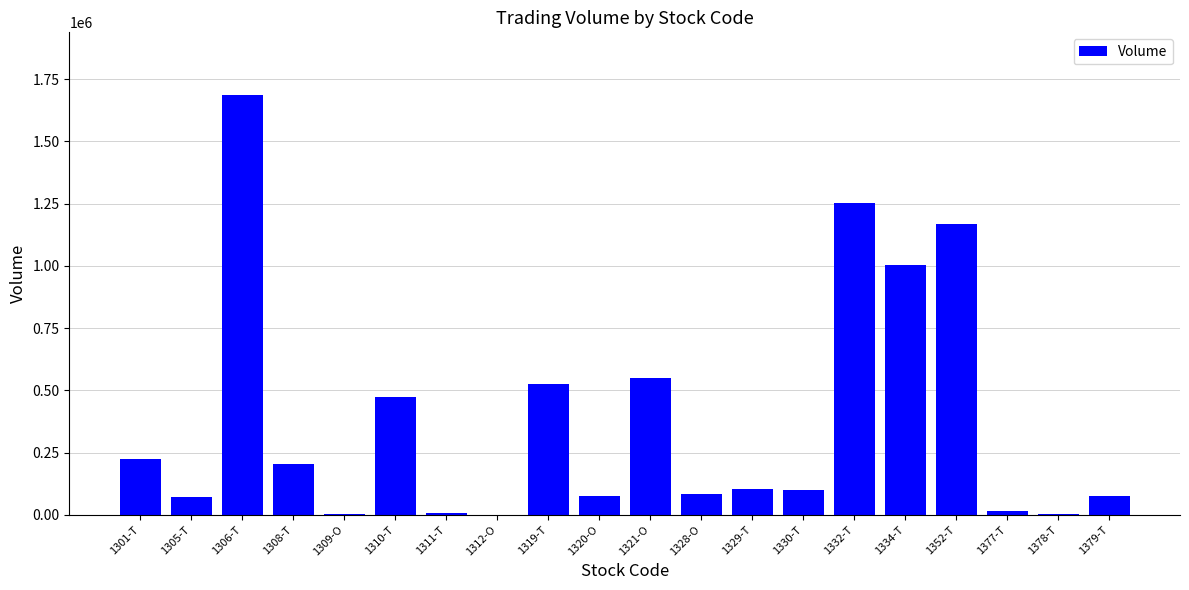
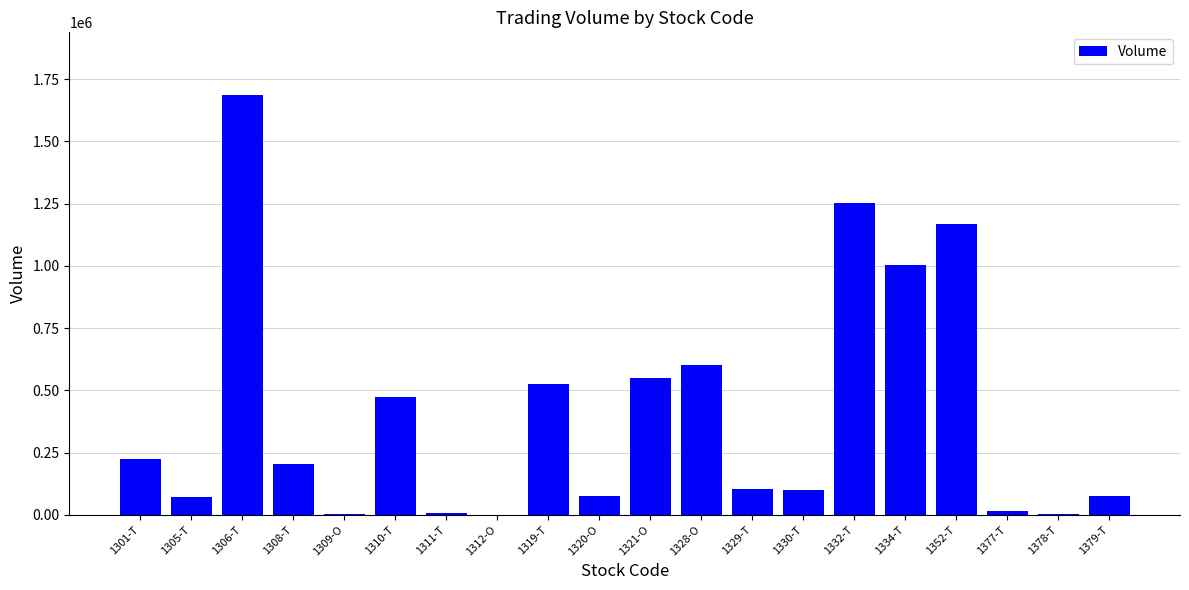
1328-O: 80000 -> 600000
